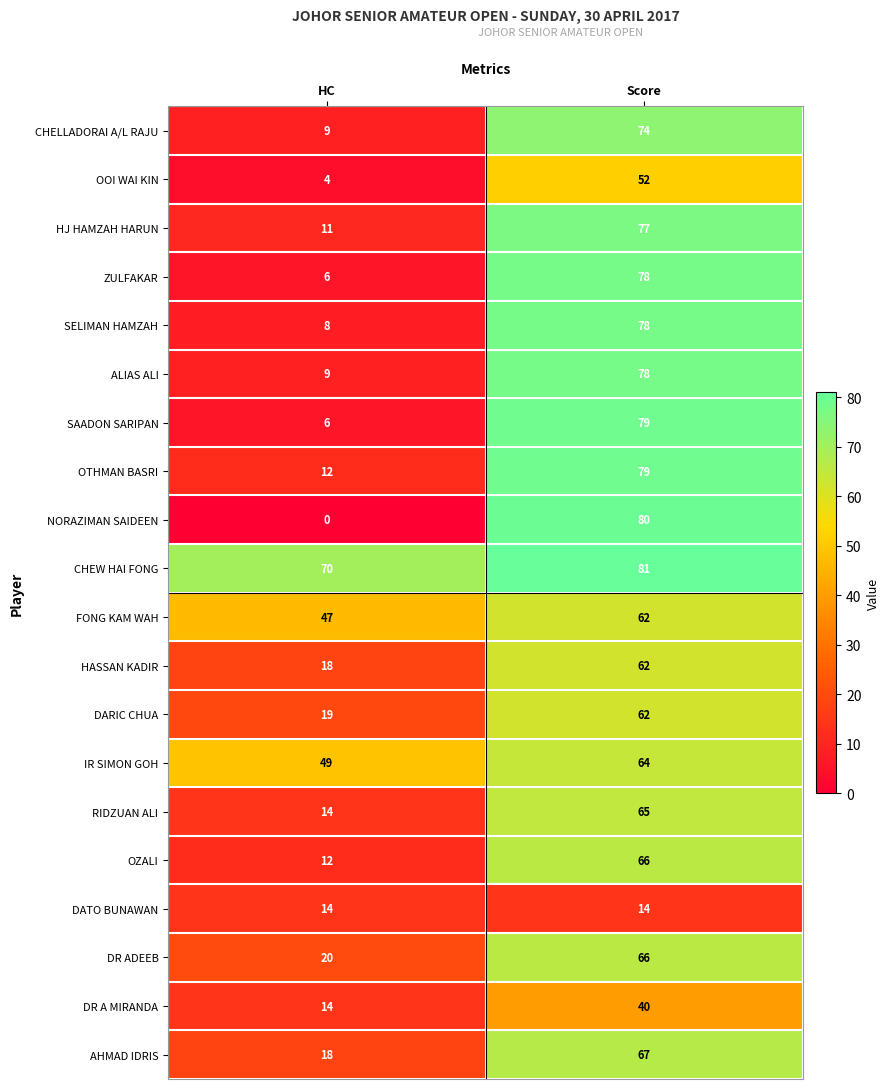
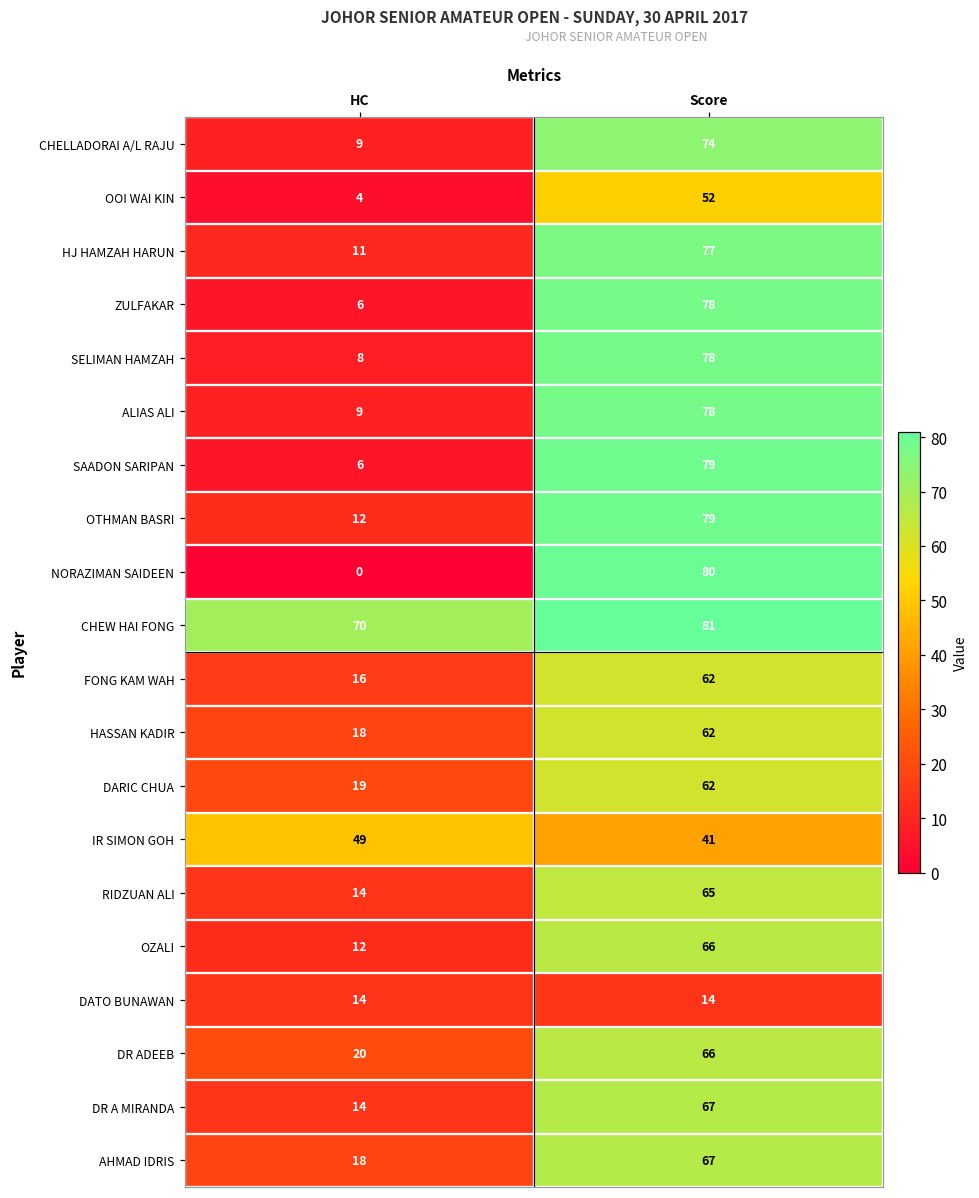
FONG KAM WAH, HC: 47 -> 16
IR SIMON GOH, Score: 64 -> 41
DR A MIRANDA, Score: 40 -> 67
